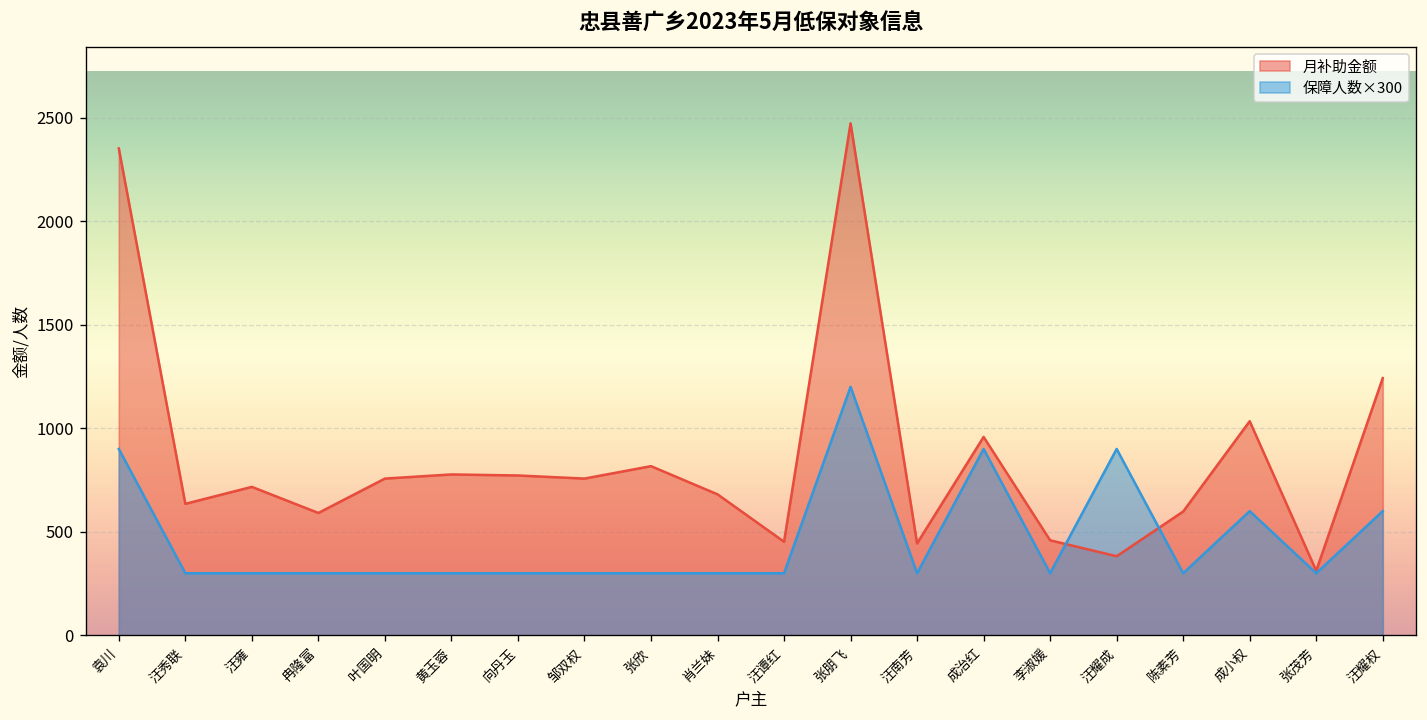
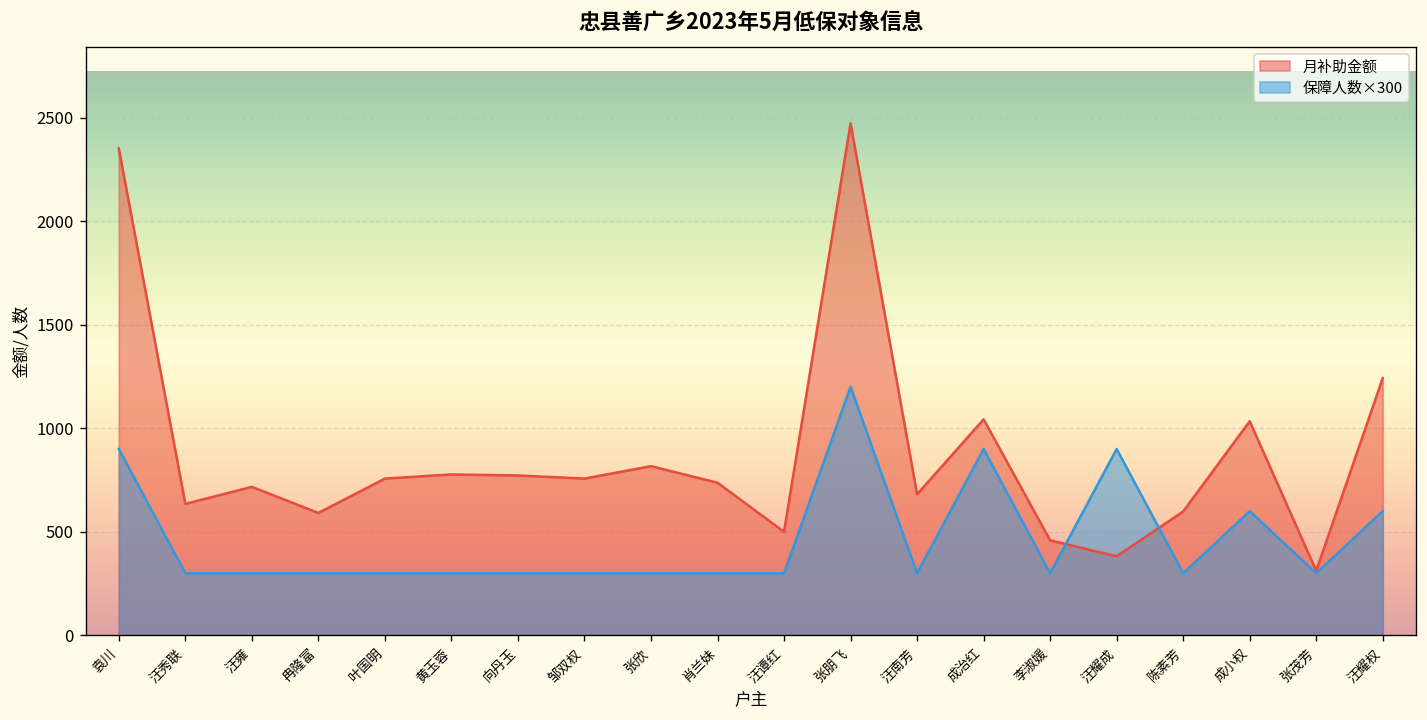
月补助金额, 肖兰妹: 680 -> 740
月补助金额, 汪谭红: 450 -> 500
月补助金额, 汪南芳: 440 -> 680
月补助金额, 成治红: 960 -> 1040
